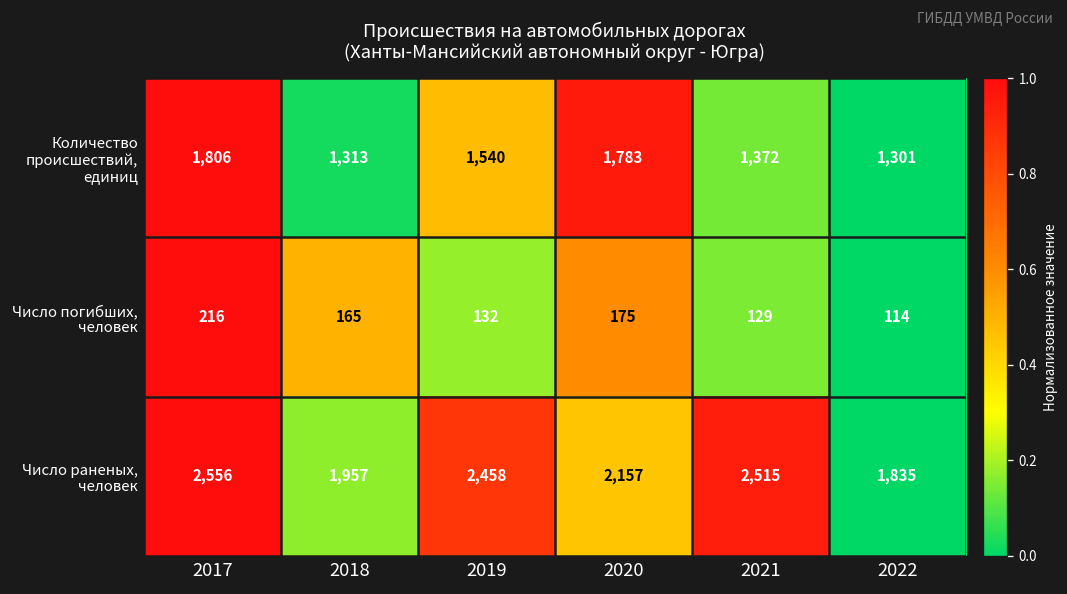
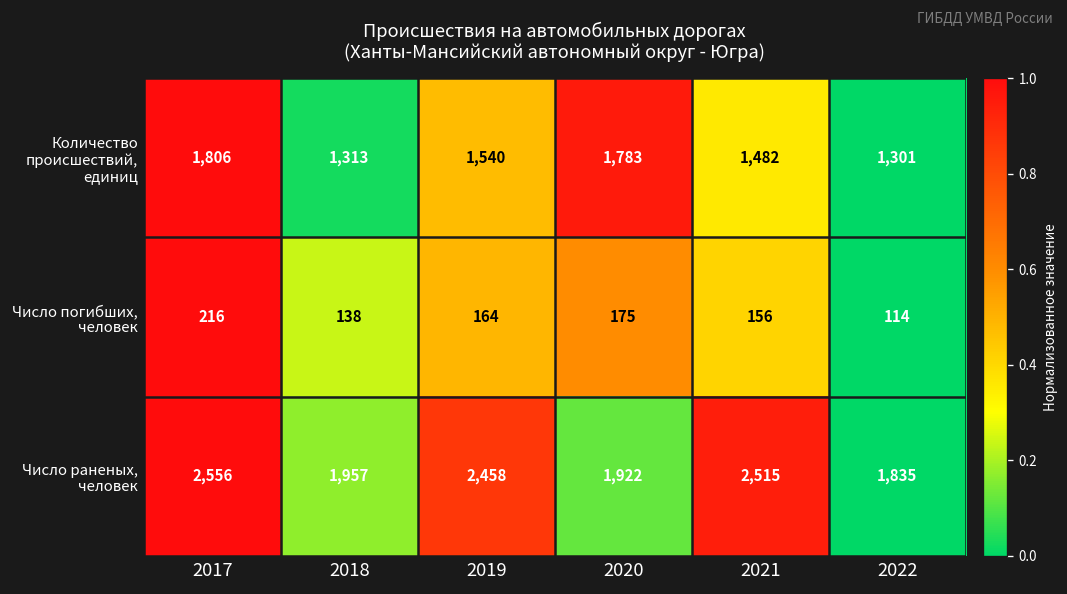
Количество происшествий, единиц, 2021: 1,372 -> 1,482
Число погибших, человек, 2018: 165 -> 138
Число погибших, человек, 2019: 132 -> 164
Число погибших, человек, 2021: 129 -> 156
Число раненых, человек, 2020: 2,157 -> 1,922
